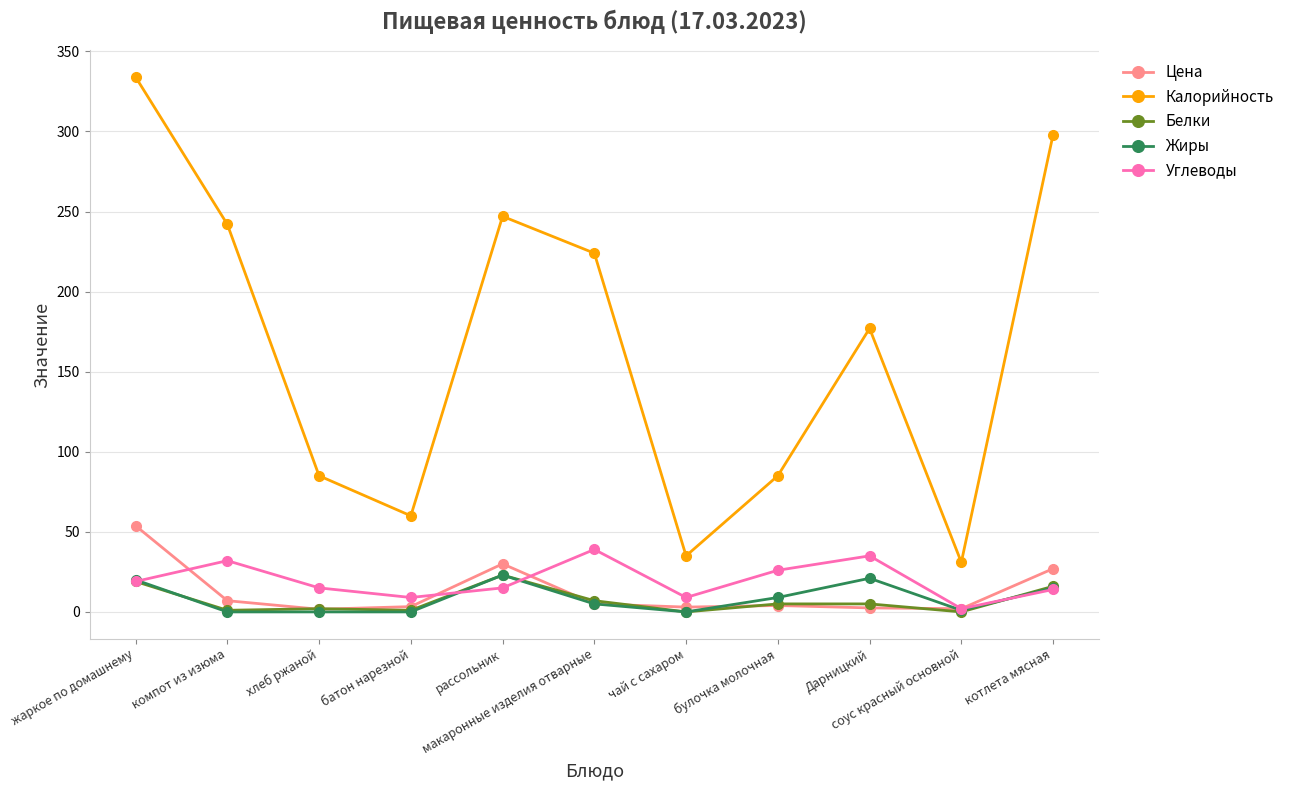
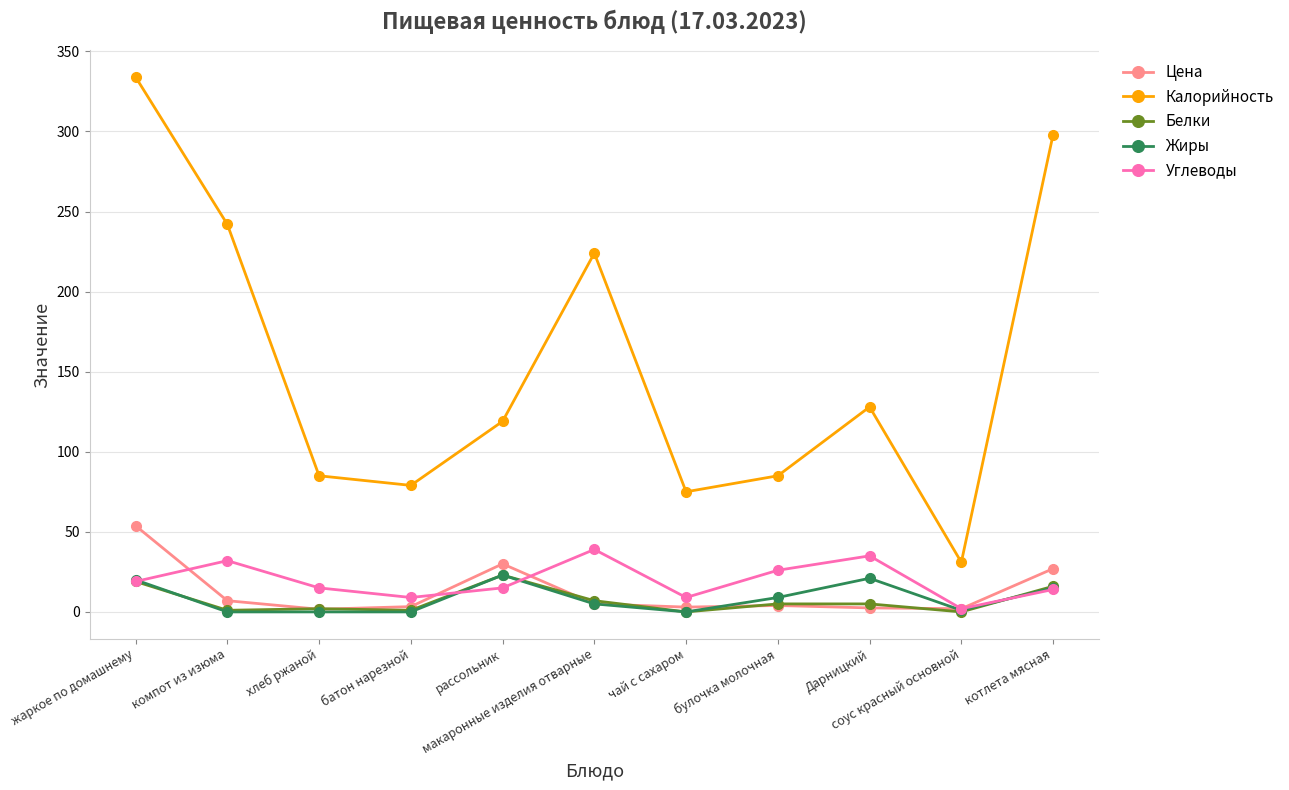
Калорийность, батон нарезной: 60 -> 79
Калорийность, рассольник: 247 -> 119
Калорийность, чай с сахаром: 35 -> 75
Калорийность, Дарницкий: 177 -> 128
